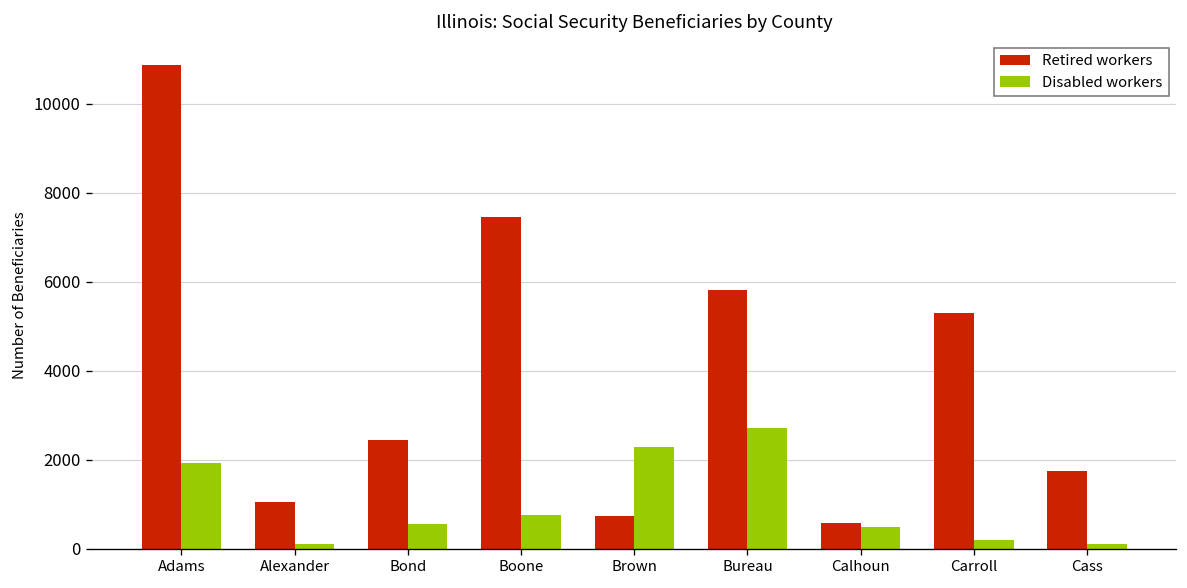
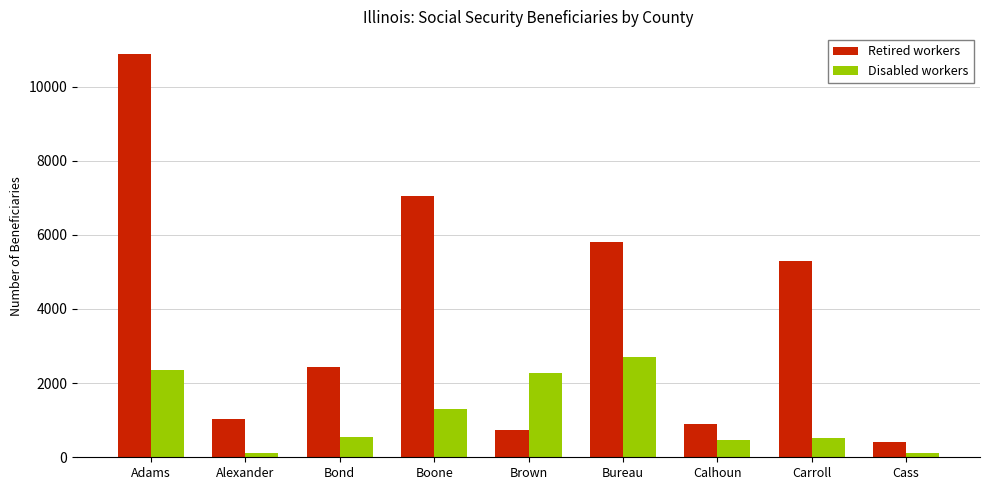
Disabled workers, Adams: 1900 -> 2400
Retired workers, Boone: 7500 -> 7000
Disabled workers, Boone: 800 -> 1300
Retired workers, Calhoun: 600 -> 900
Disabled workers, Carroll: 200 -> 500
Retired workers, Cass: 1800 -> 400
